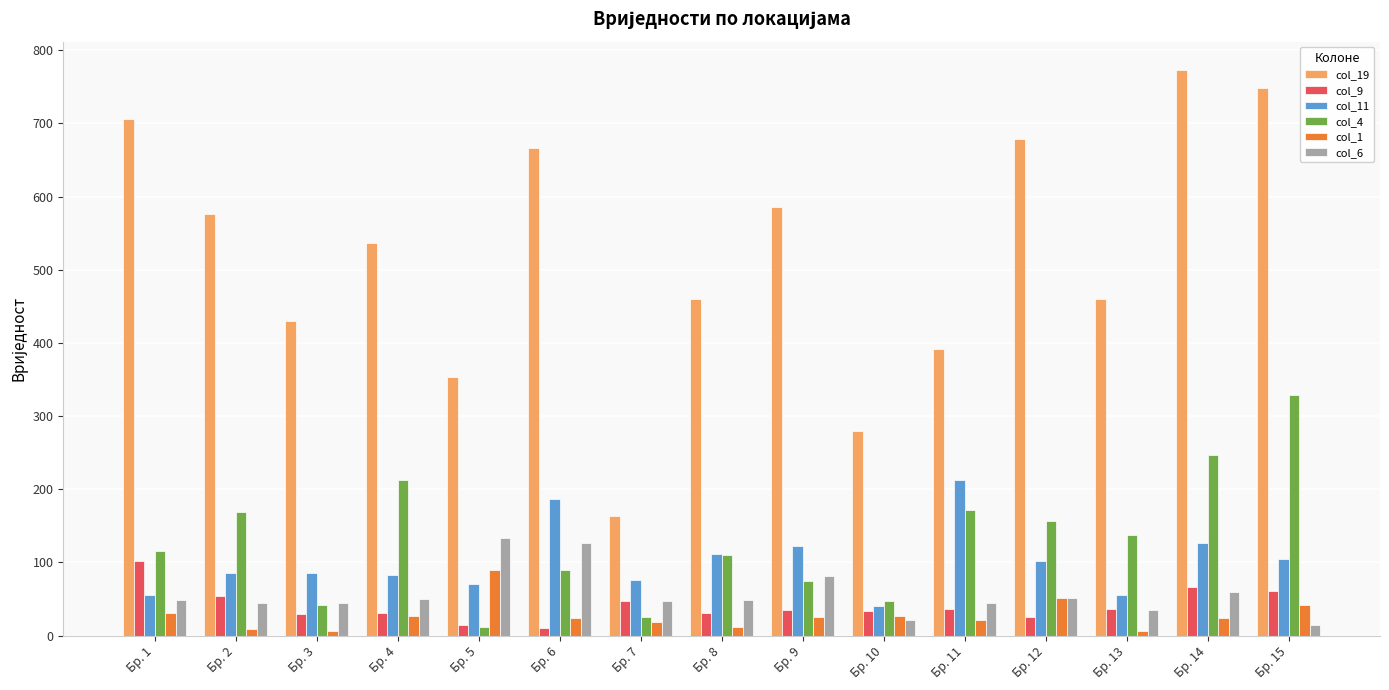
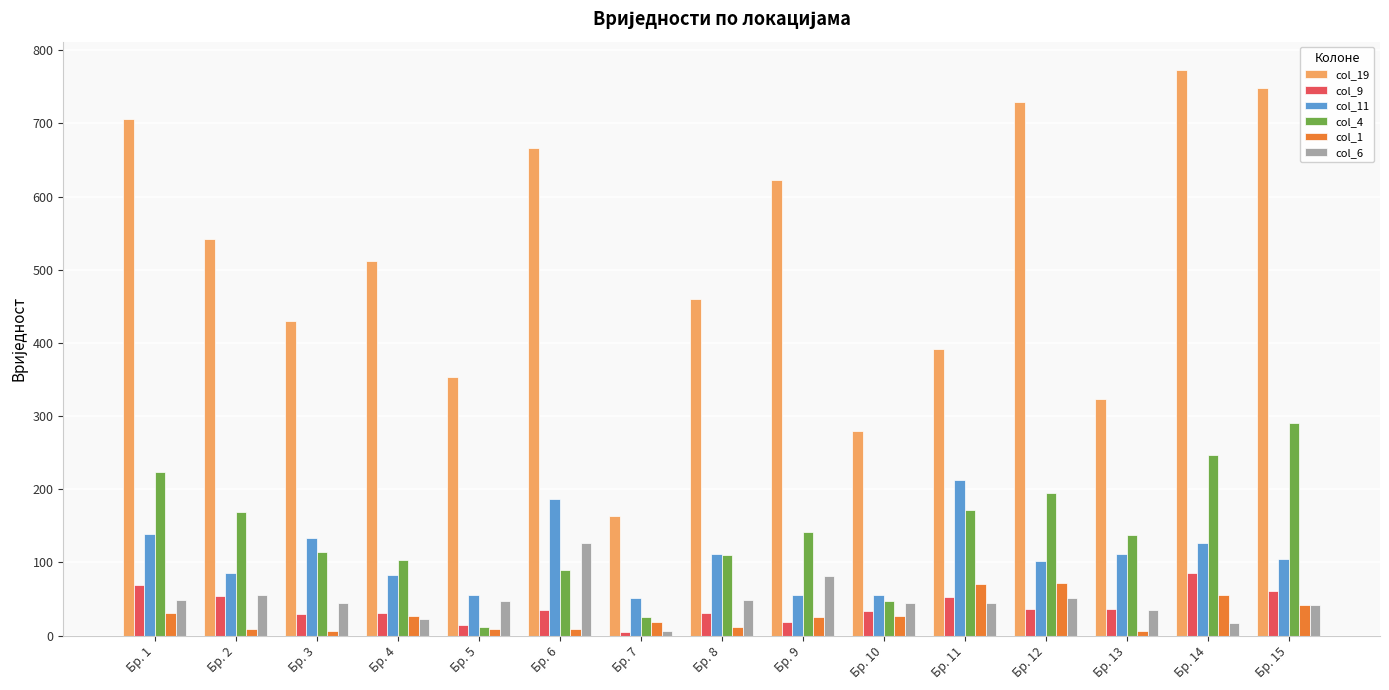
col_9, Бр. 1: 100 -> 70
col_11, Бр. 1: 60 -> 140
col_4, Бр. 1: 120 -> 220
col_19, Бр. 2: 580 -> 540
col_6, Бр. 2: 40 -> 60
col_11, Бр. 3: 90 -> 130
col_4, Бр. 3: 40 -> 110
col_19, Бр. 4: 540 -> 510
col_4, Бр. 4: 210 -> 100
col_6, Бр. 4: 50 -> 20
col_11, Бр. 5: 70 -> 60
col_1, Бр. 5: 90 -> 10
col_6, Бр. 5: 130 -> 50
col_9, Бр. 6: 10 -> 40
col_1, Бр. 6: 20 -> 10
col_9, Бр. 7: 50 -> 10
col_11, Бр. 7: 80 -> 50
col_6, Бр. 7: 50 -> 10
col_19, Бр. 9: 590 -> 620
col_9, Бр. 9: 40 -> 20
col_11, Бр. 9: 120 -> 60
col_4, Бр. 9: 80 -> 140
col_11, Бр. 10: 40 -> 60
col_6, Бр. 10: 20 -> 50
col_9, Бр. 11: 40 -> 50
col_1, Бр. 11: 20 -> 70
col_19, Бр. 12: 680 -> 730
col_9, Бр. 12: 30 -> 40
col_4, Бр. 12: 160 -> 200
col_1, Бр. 12: 50 -> 70
col_19, Бр. 13: 460 -> 320
col_11, Бр. 13: 60 -> 110
col_9, Бр. 14: 70 -> 90
col_1, Бр. 14: 20 -> 60
col_6, Бр. 14: 60 -> 20
col_4, Бр. 15: 330 -> 290
col_6, Бр. 15: 10 -> 40
